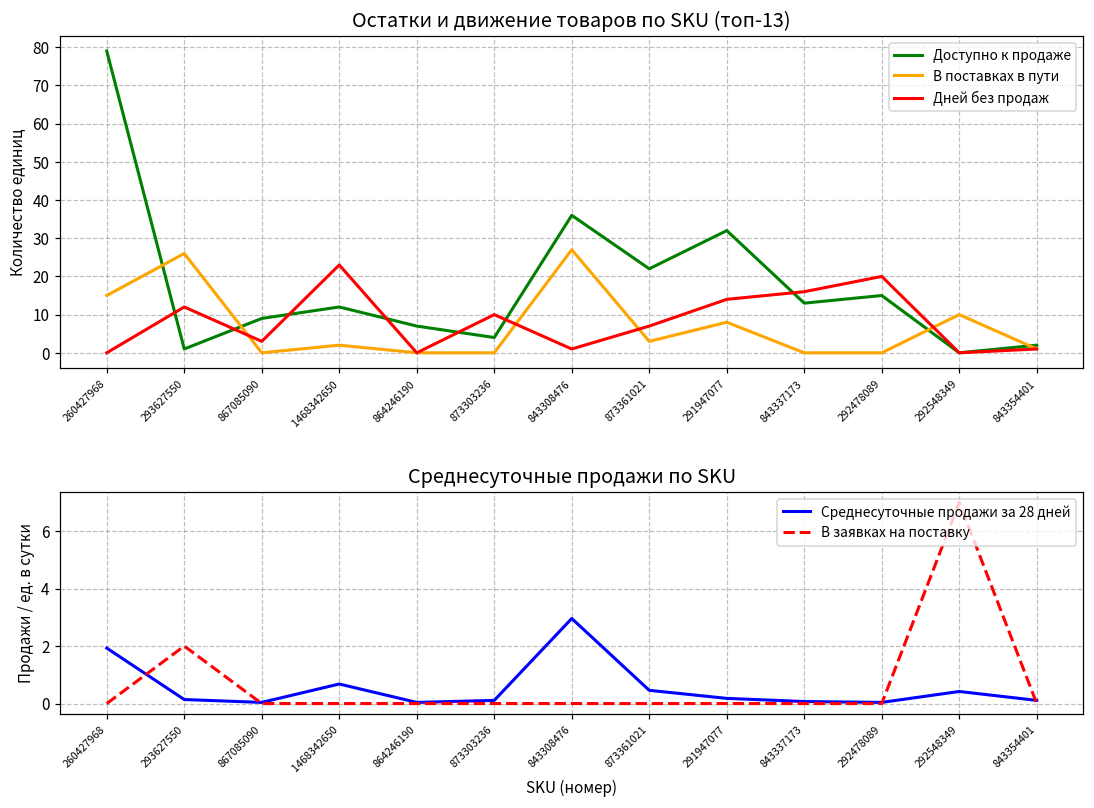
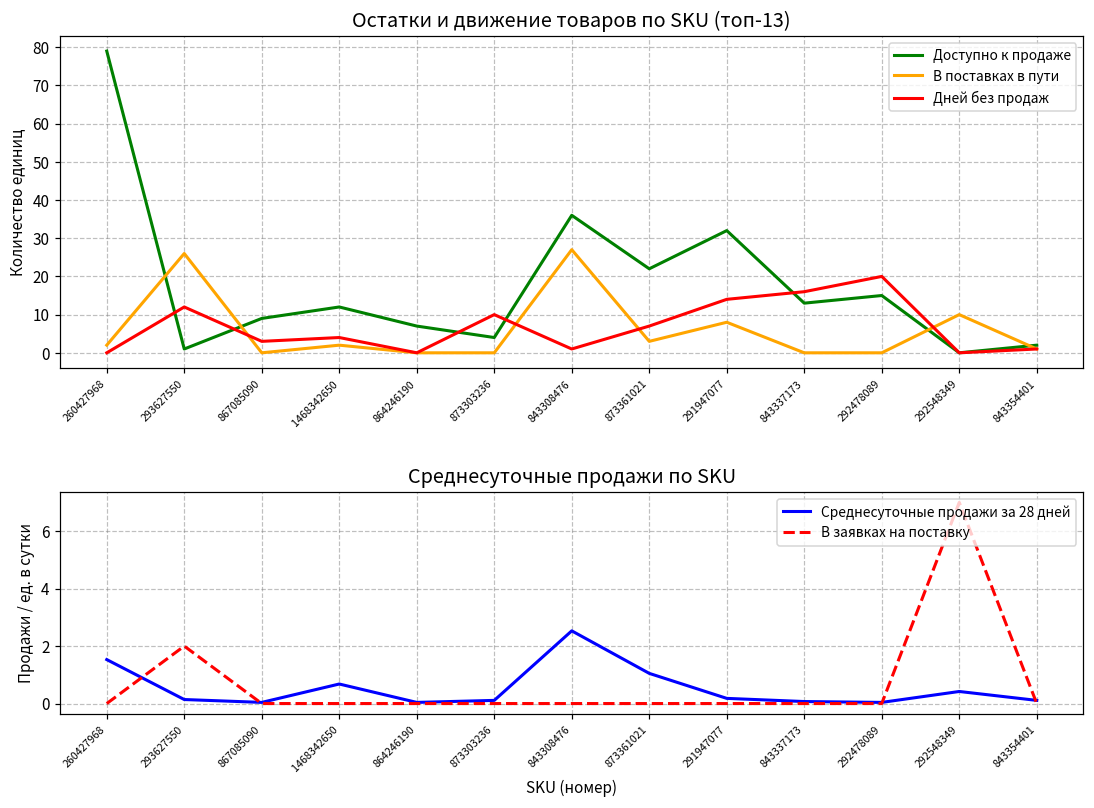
Остатки и движение товаров по SKU (топ-13), В поставках в пути, 260427968: 15 -> 2
Остатки и движение товаров по SKU (топ-13), Дней без продаж, 1468342650: 23 -> 4
Среднесуточные продажи по SKU, Среднесуточные продажи за 28 дней, 260427968: 1.9 -> 1.5
Среднесуточные продажи по SKU, Среднесуточные продажи за 28 дней, 843308476: 3.0 -> 2.5
Среднесуточные продажи по SKU, Среднесуточные продажи за 28 дней, 873361021: 0.5 -> 1.1
